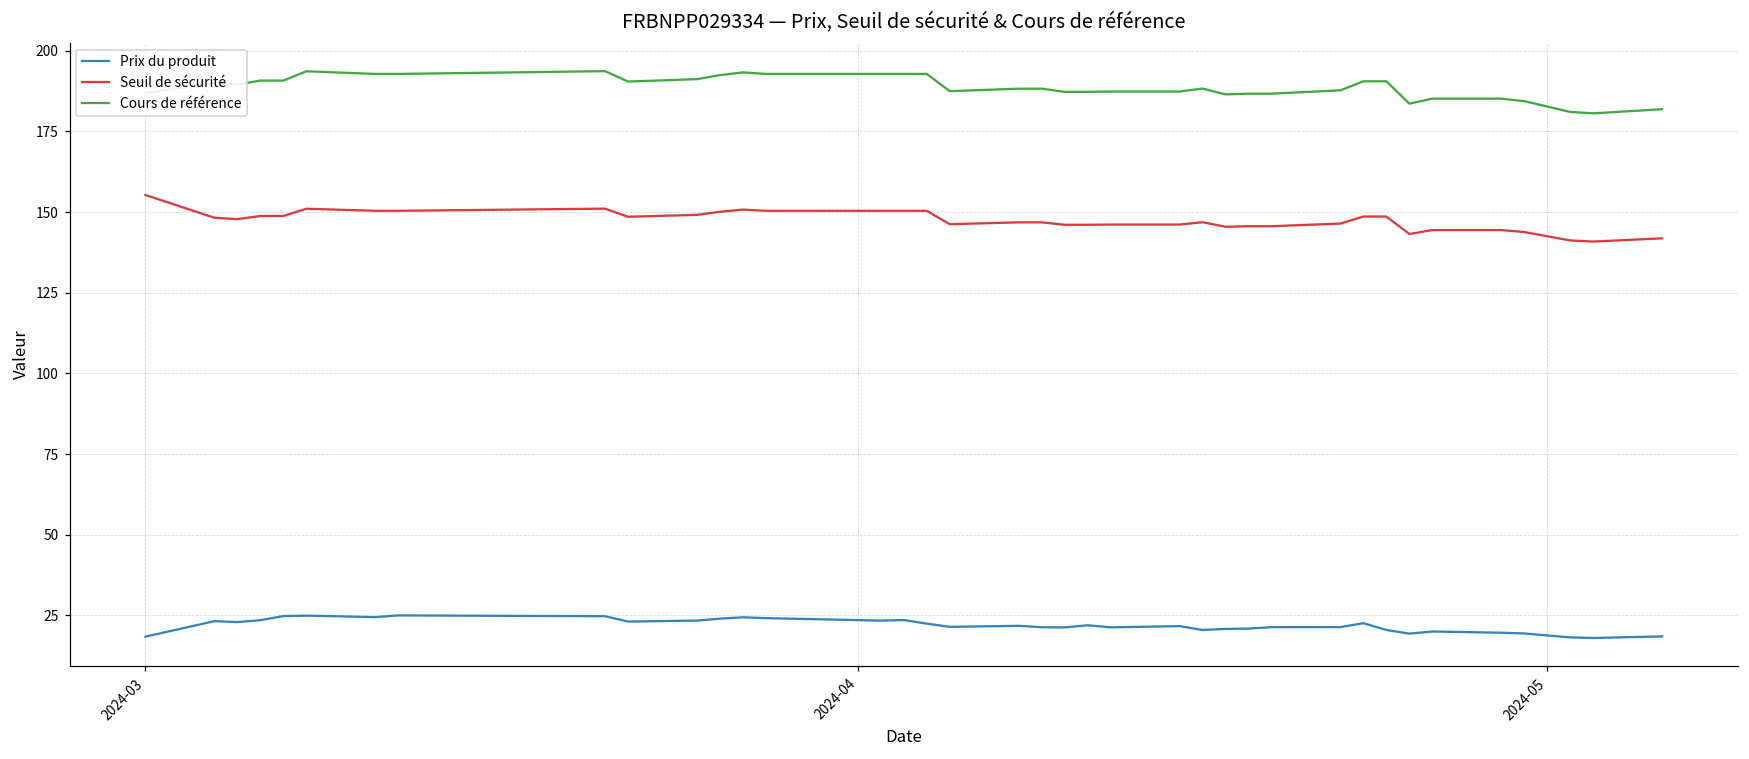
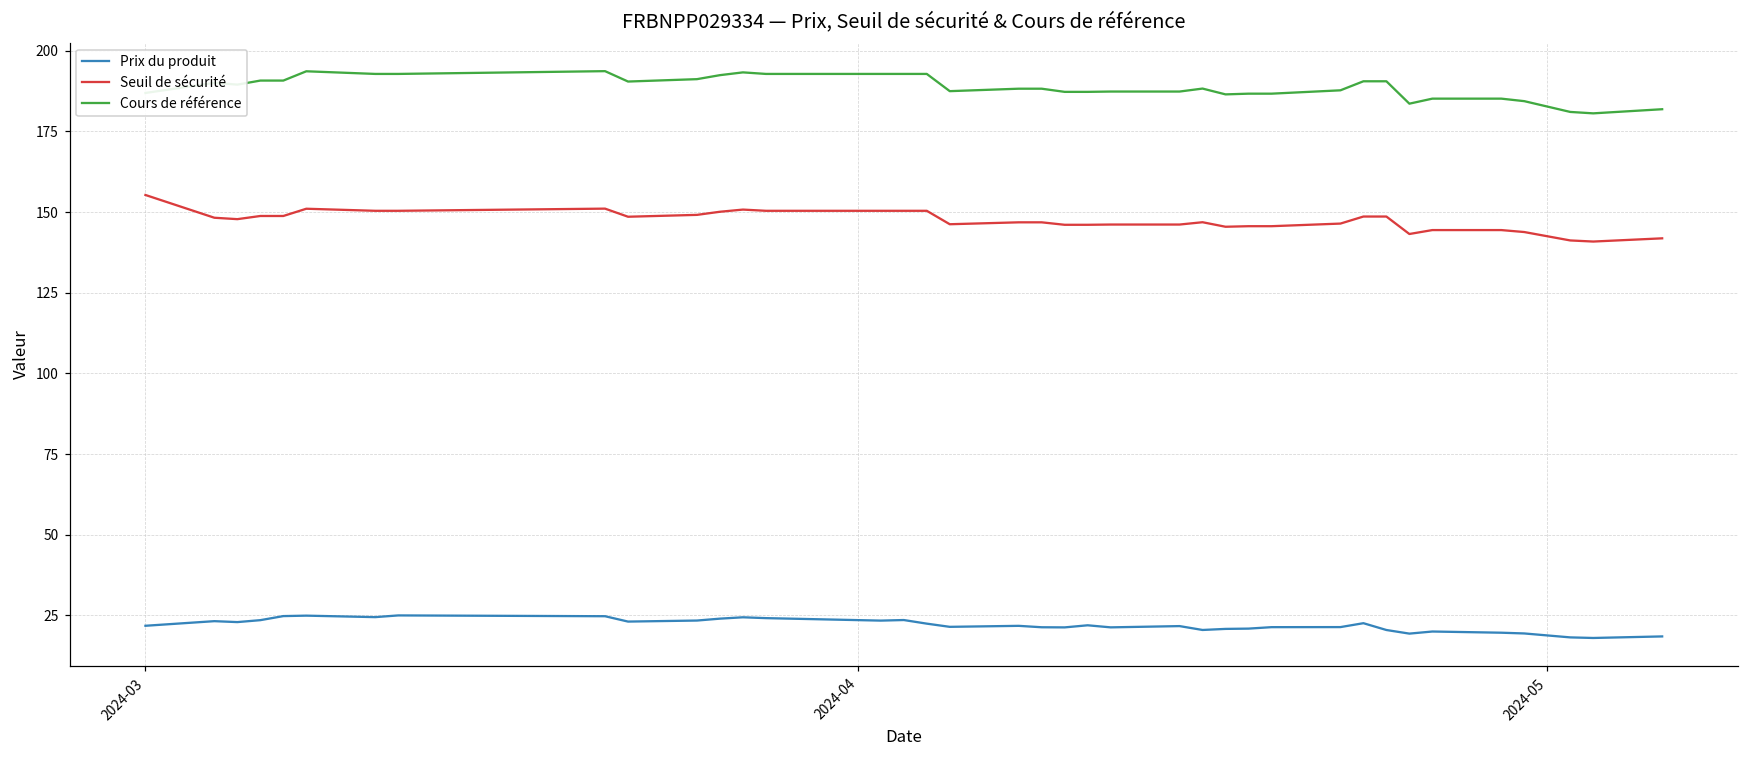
Prix du produit, 2024-03: 18 -> 22
